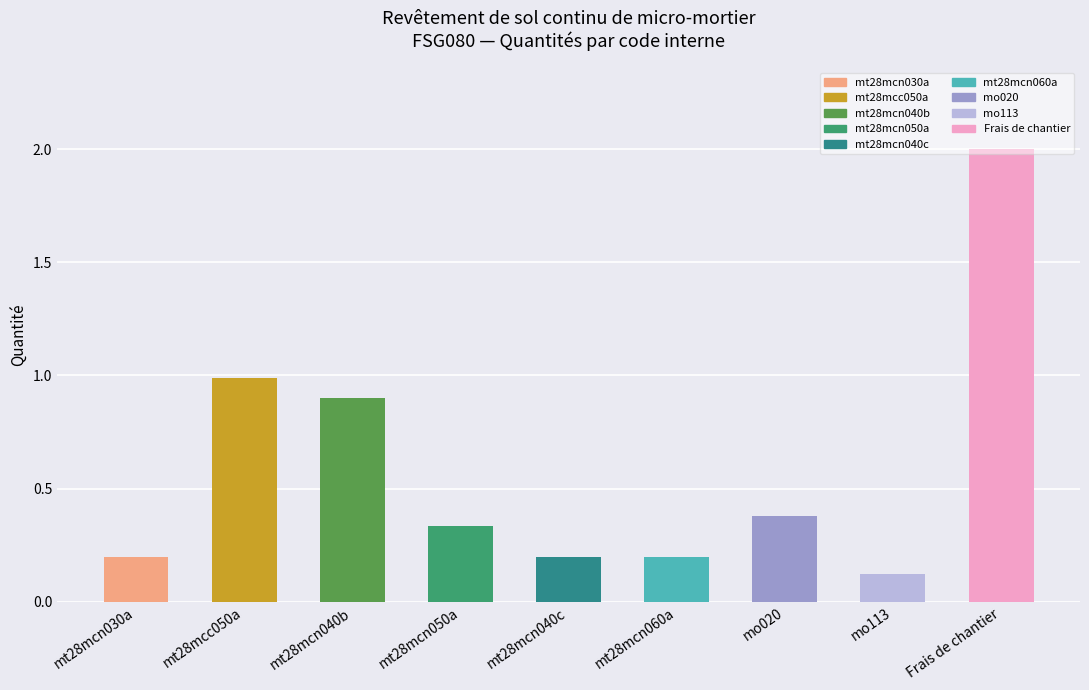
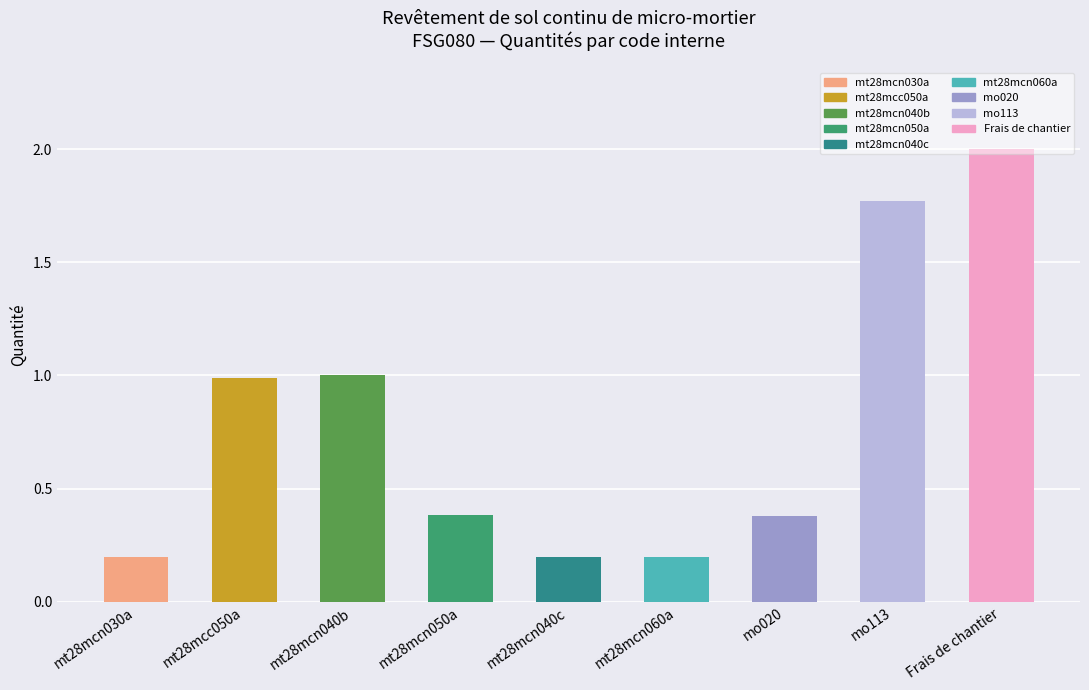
mt28mcn040b: 0.9 -> 1.0
mt28mcn050a: 0.34 -> 0.39
mo113: 0.12 -> 1.77
